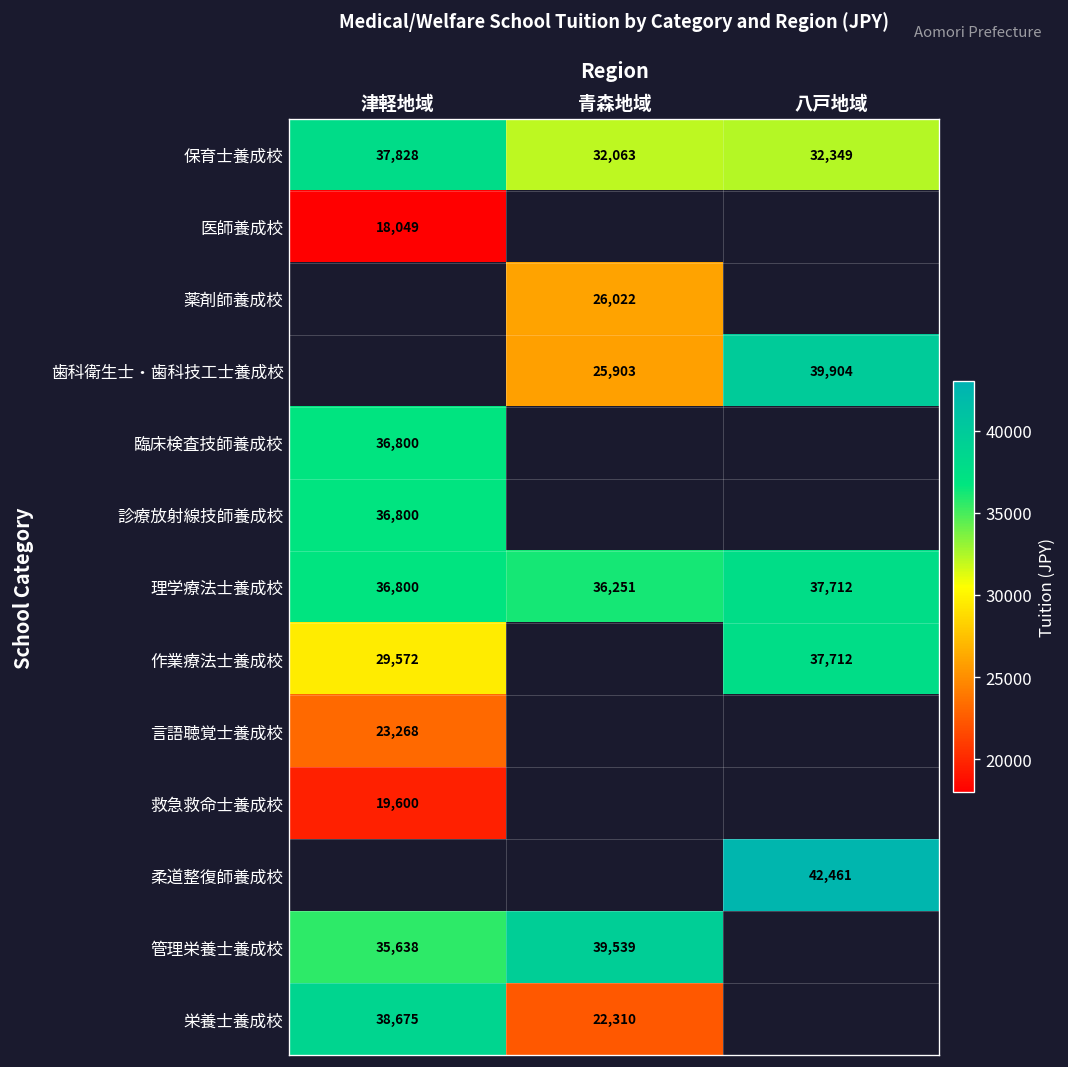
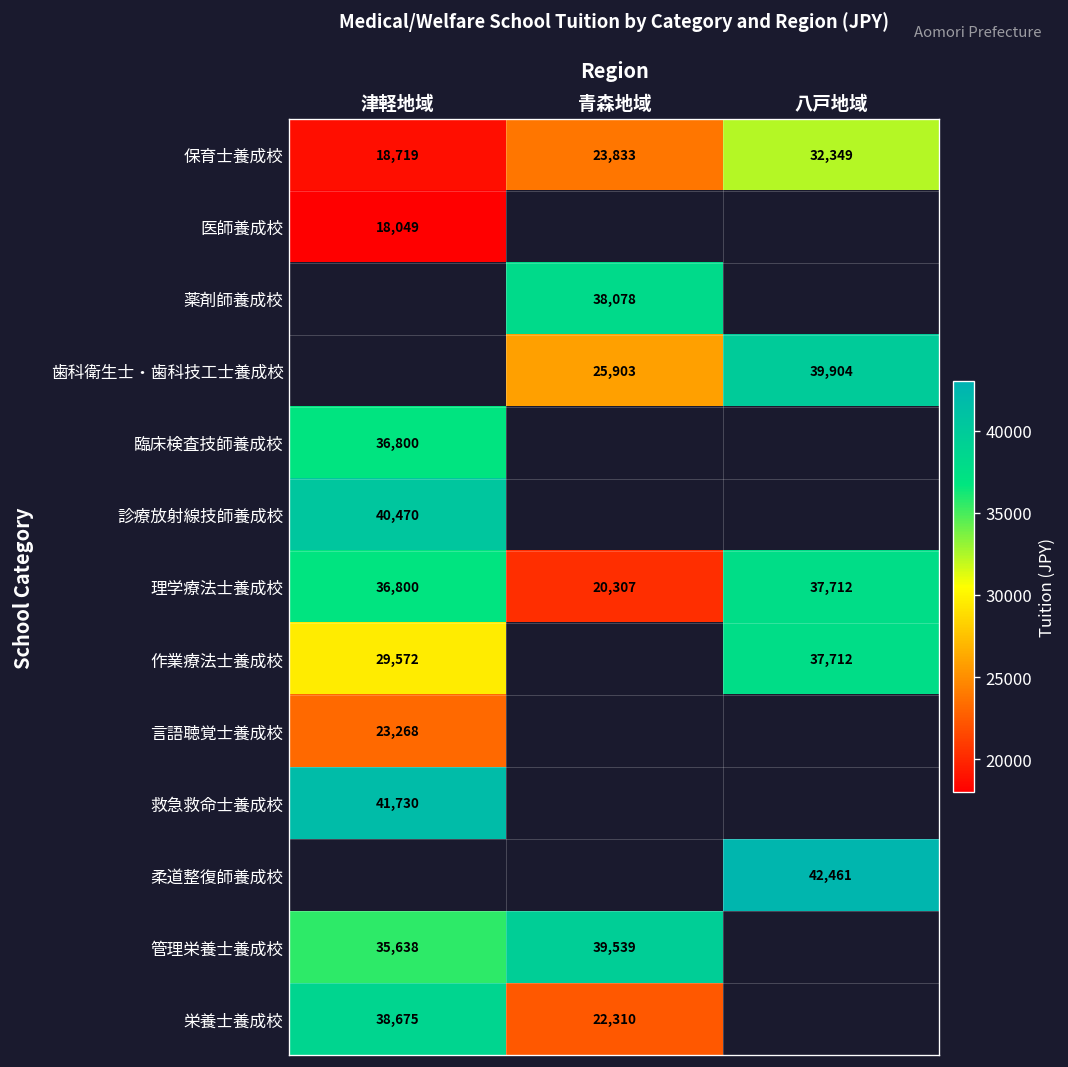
保育士養成校, 津軽地域: 37,828 -> 18,719
保育士養成校, 青森地域: 32,063 -> 23,833
薬剤師養成校, 青森地域: 26,022 -> 38,078
診療放射線技師養成校, 津軽地域: 36,800 -> 40,470
理学療法士養成校, 青森地域: 36,251 -> 20,307
救急救命士養成校, 津軽地域: 19,600 -> 41,730
